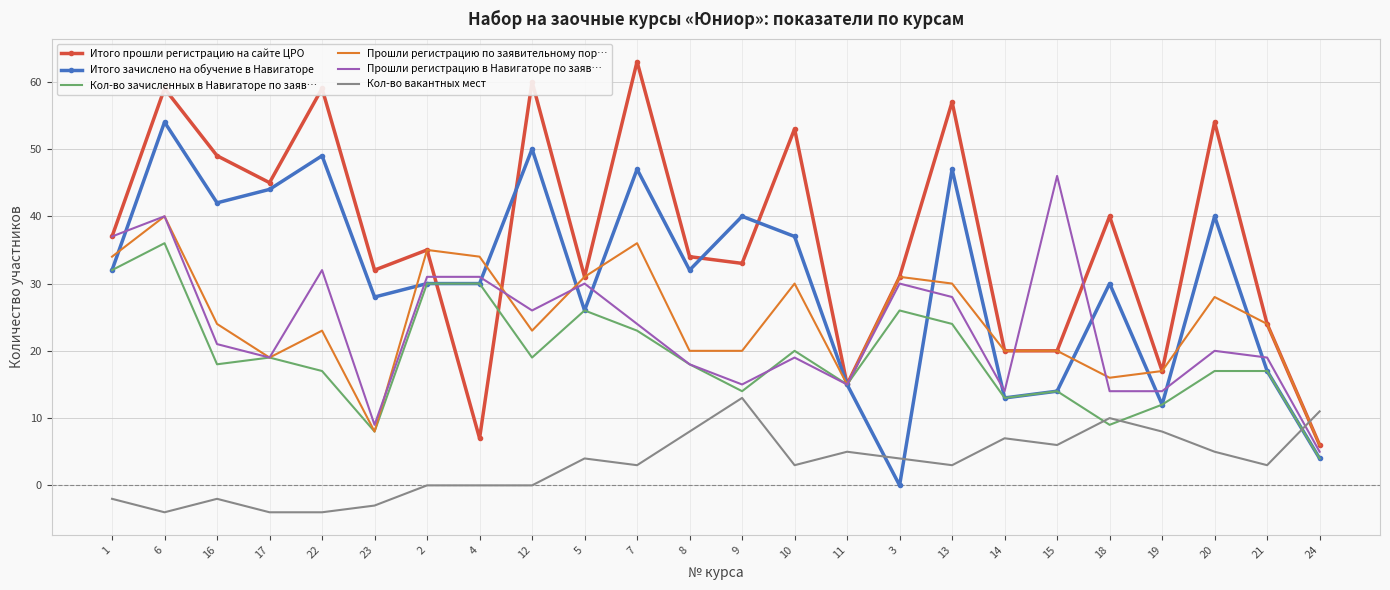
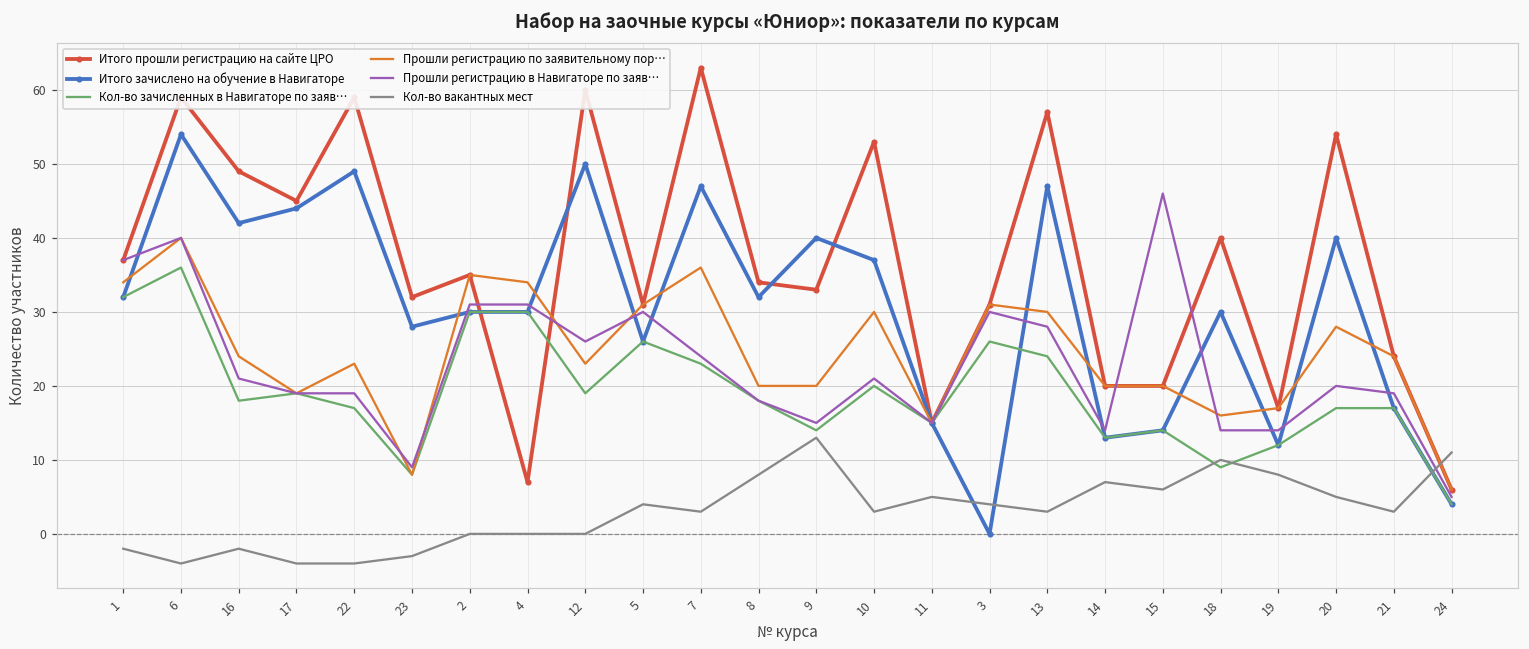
Прошли регистрацию в Навигаторе по заяв…, 22: 32 -> 19
Прошли регистрацию в Навигаторе по заяв…, 10: 19 -> 21
